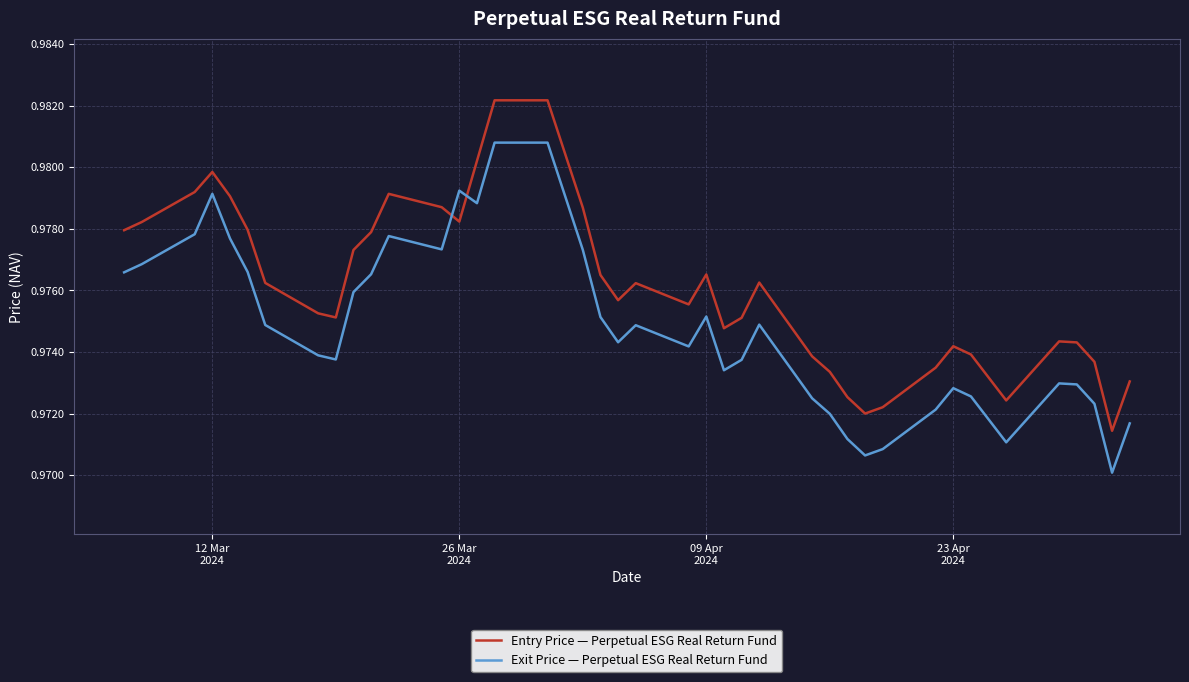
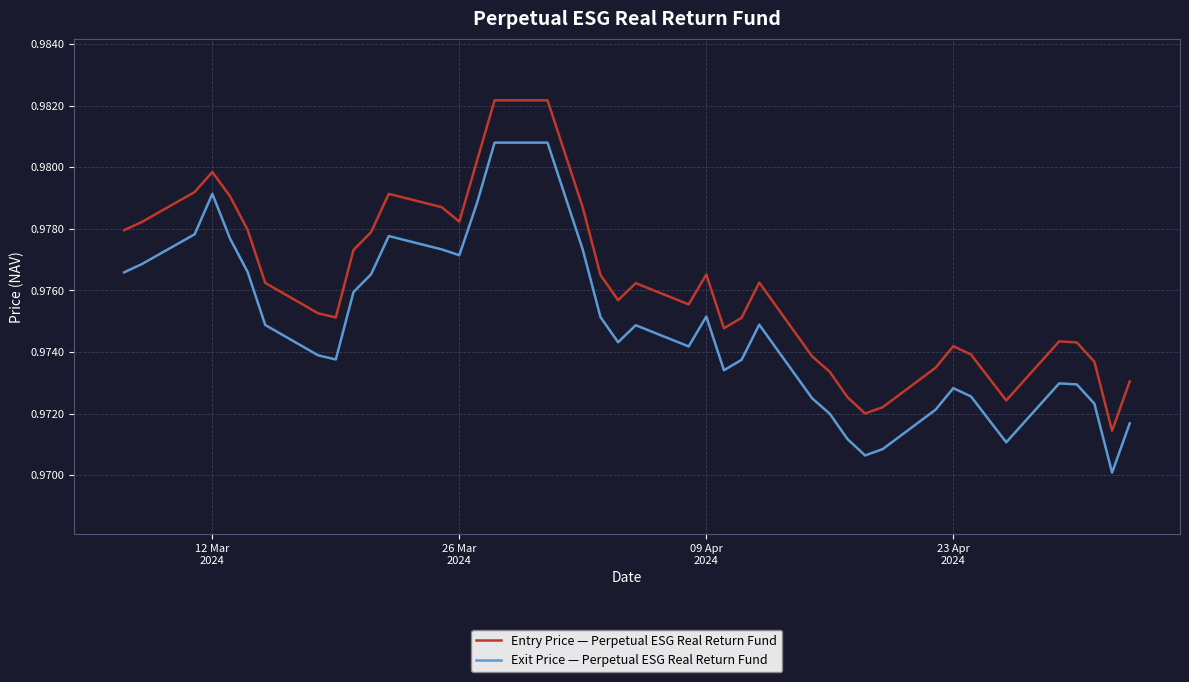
Exit Price — Perpetual ESG Real Return Fund, 26 Mar 2024: 0.9792 -> 0.9771
